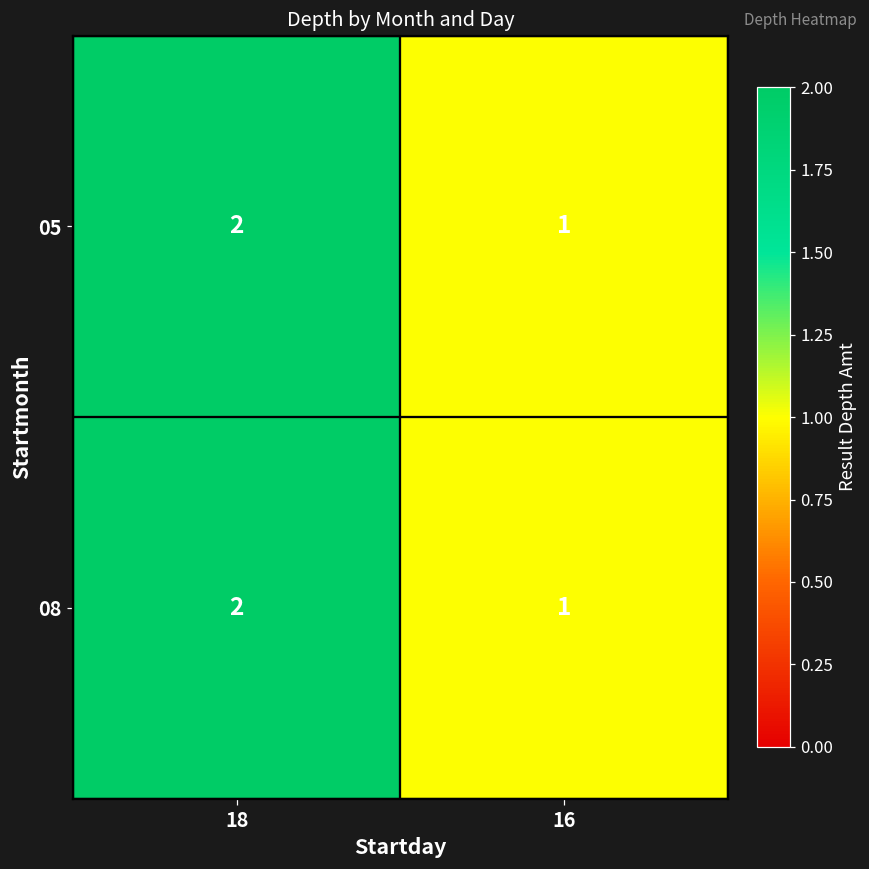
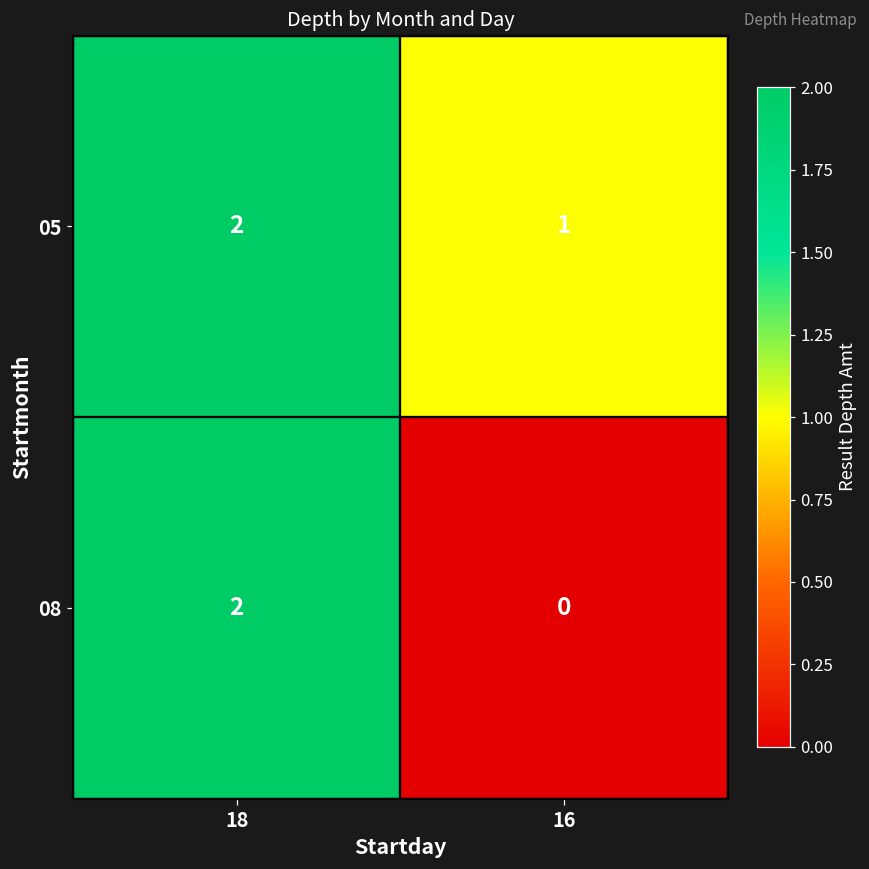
08, 16: 1 -> 0
